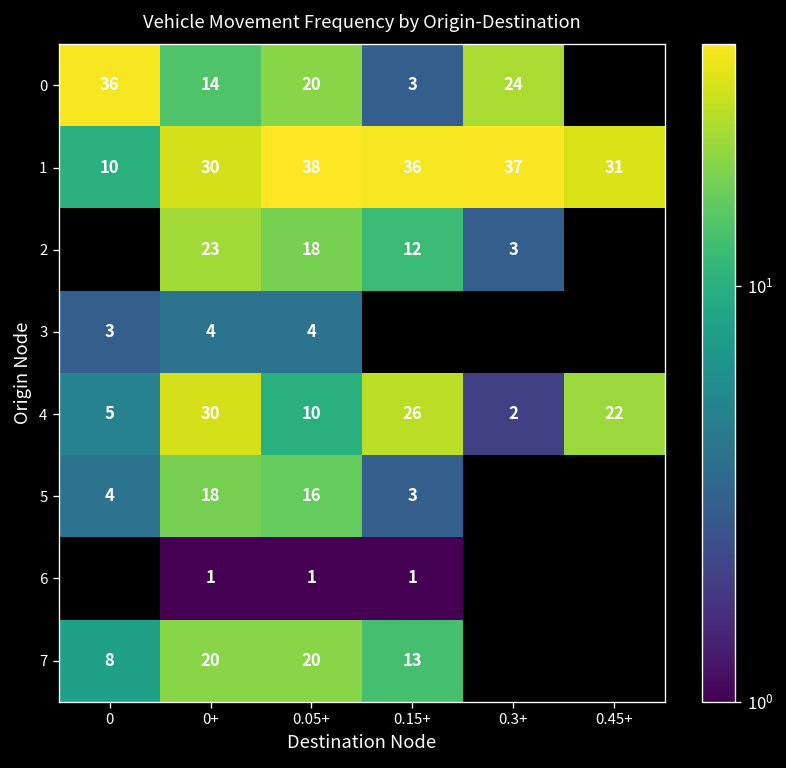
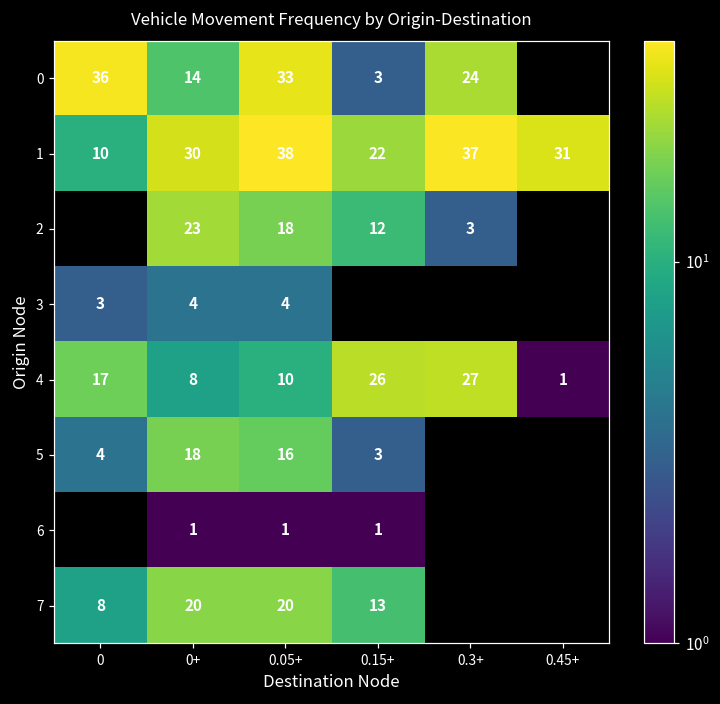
0, 0.05+: 20 -> 33
1, 0.15+: 36 -> 22
4, 0: 5 -> 17
4, 0+: 30 -> 8
4, 0.3+: 2 -> 27
4, 0.45+: 22 -> 1
